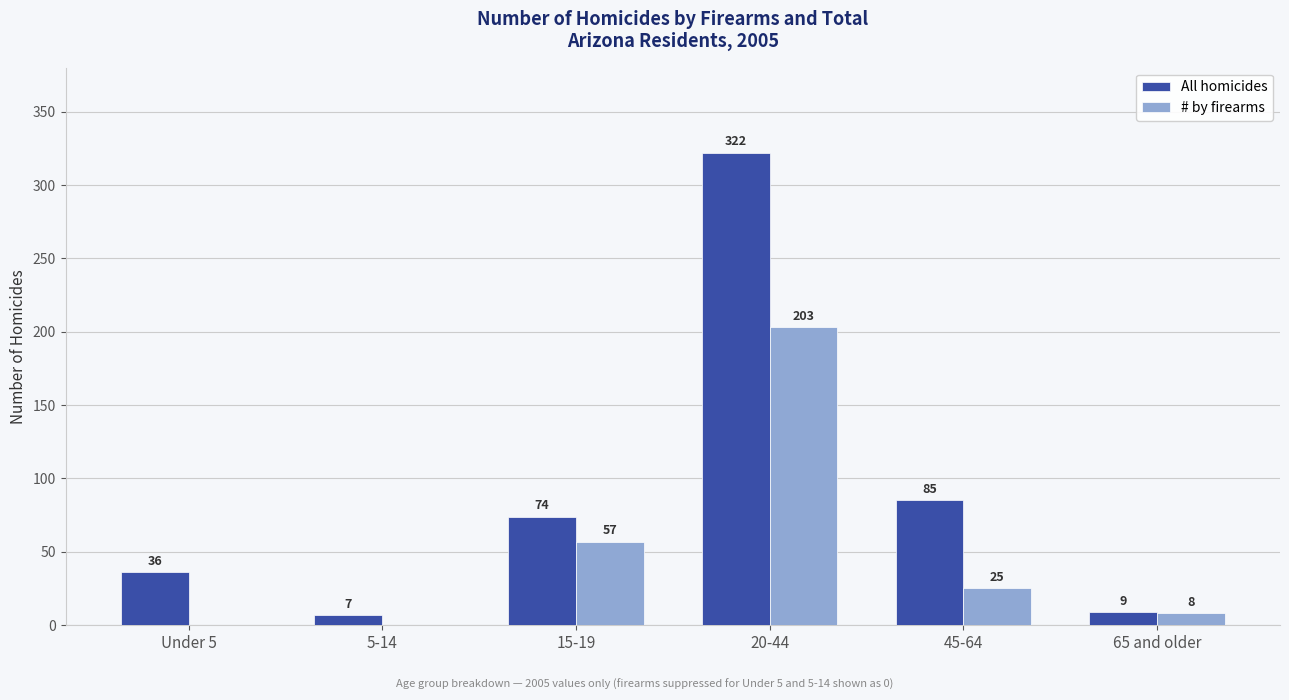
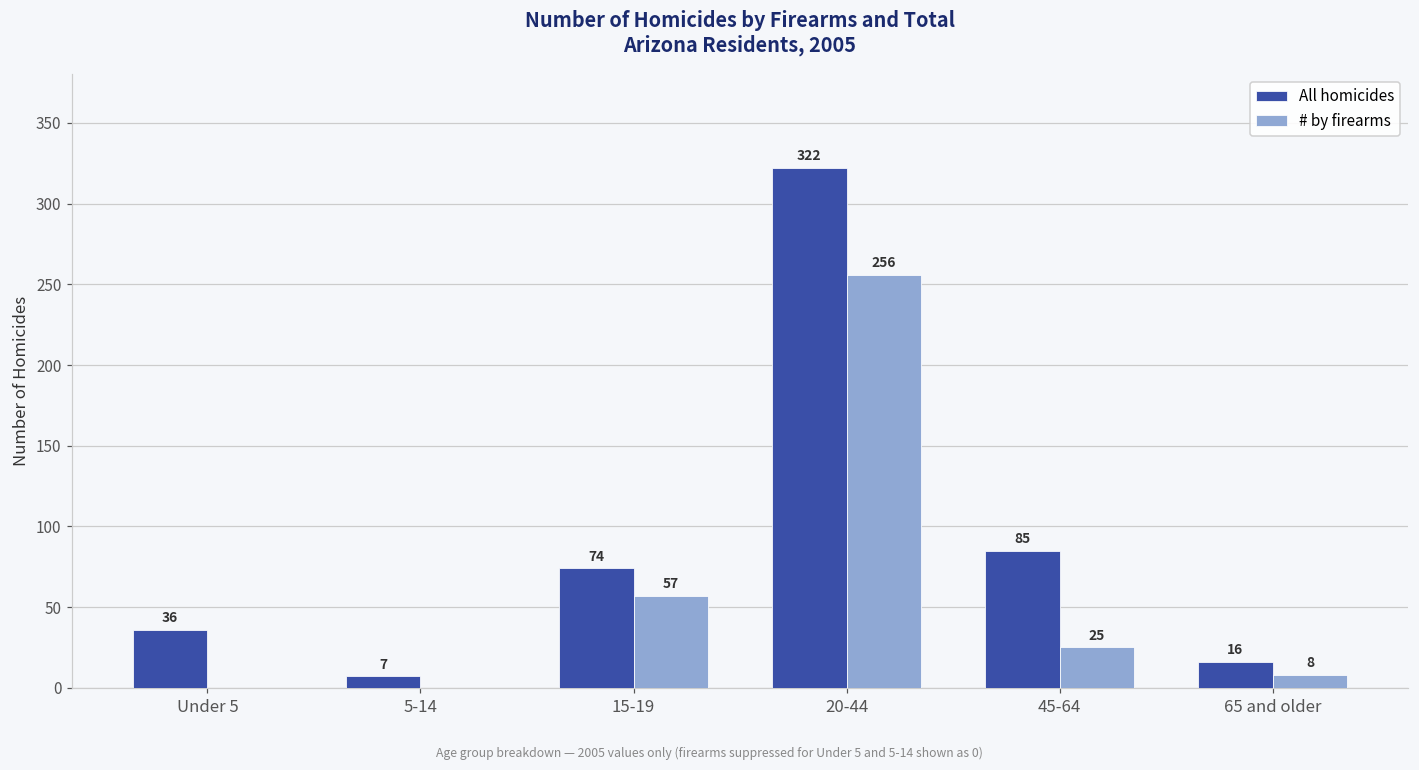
# by firearms, 20-44: 203 -> 256
All homicides, 65 and older: 9 -> 16
